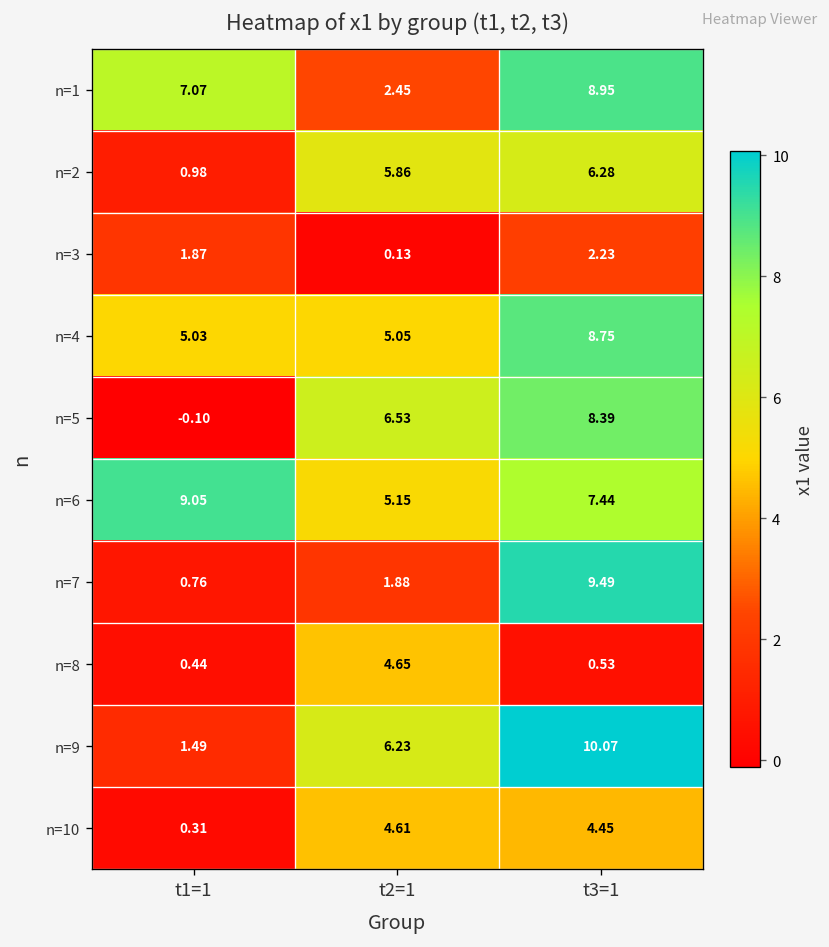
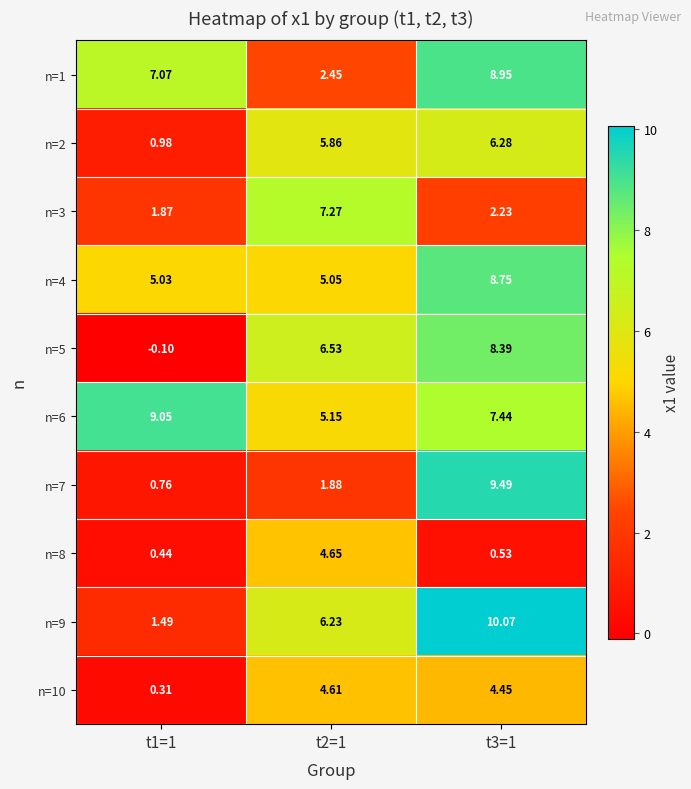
n=3, t2=1: 0.13 -> 7.27
